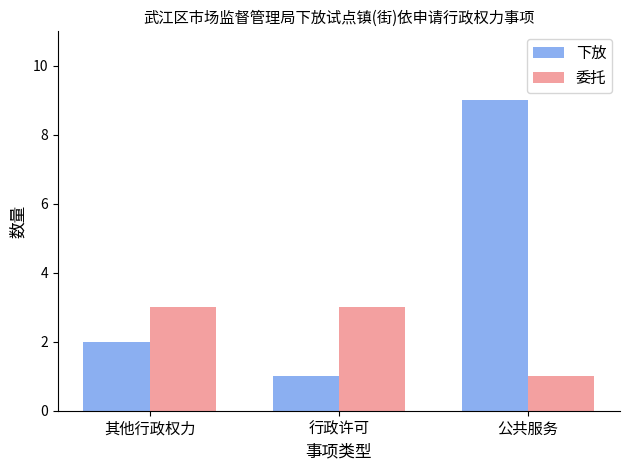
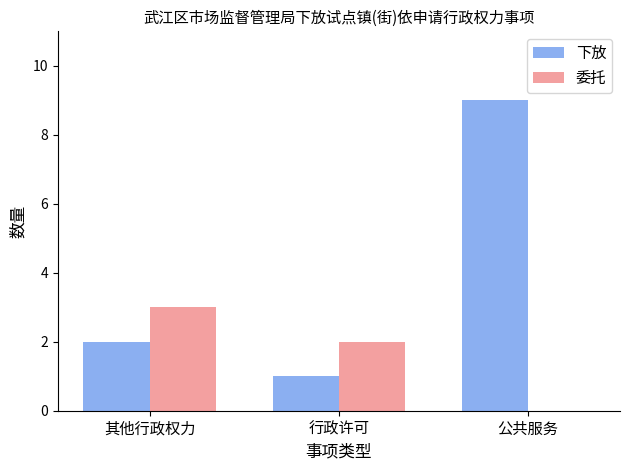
委托, 行政许可: 3 -> 2
委托, 公共服务: 1 -> 0
